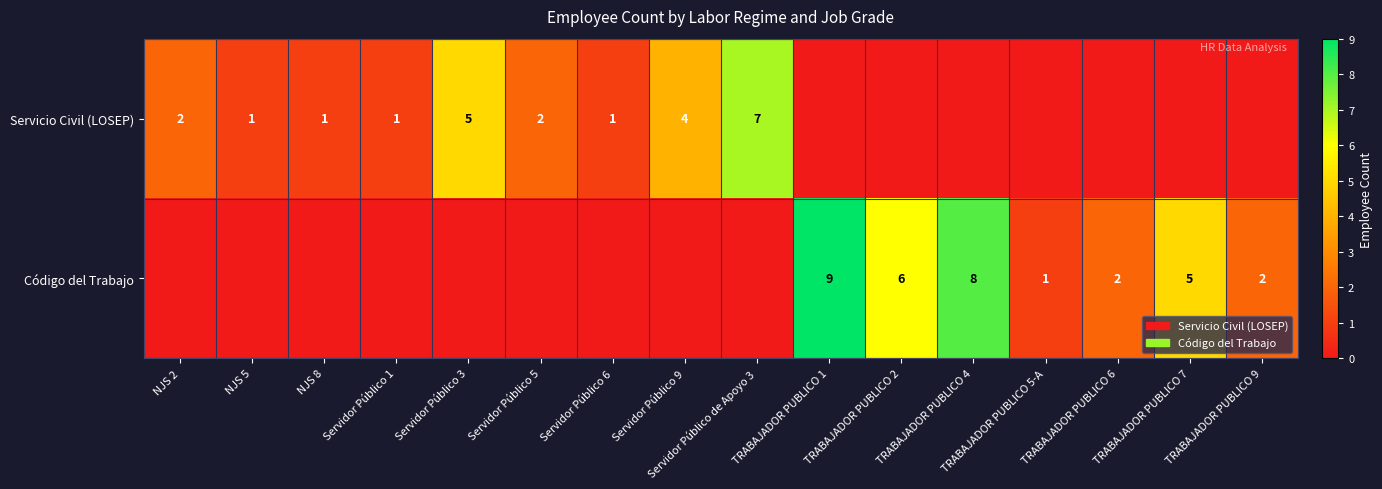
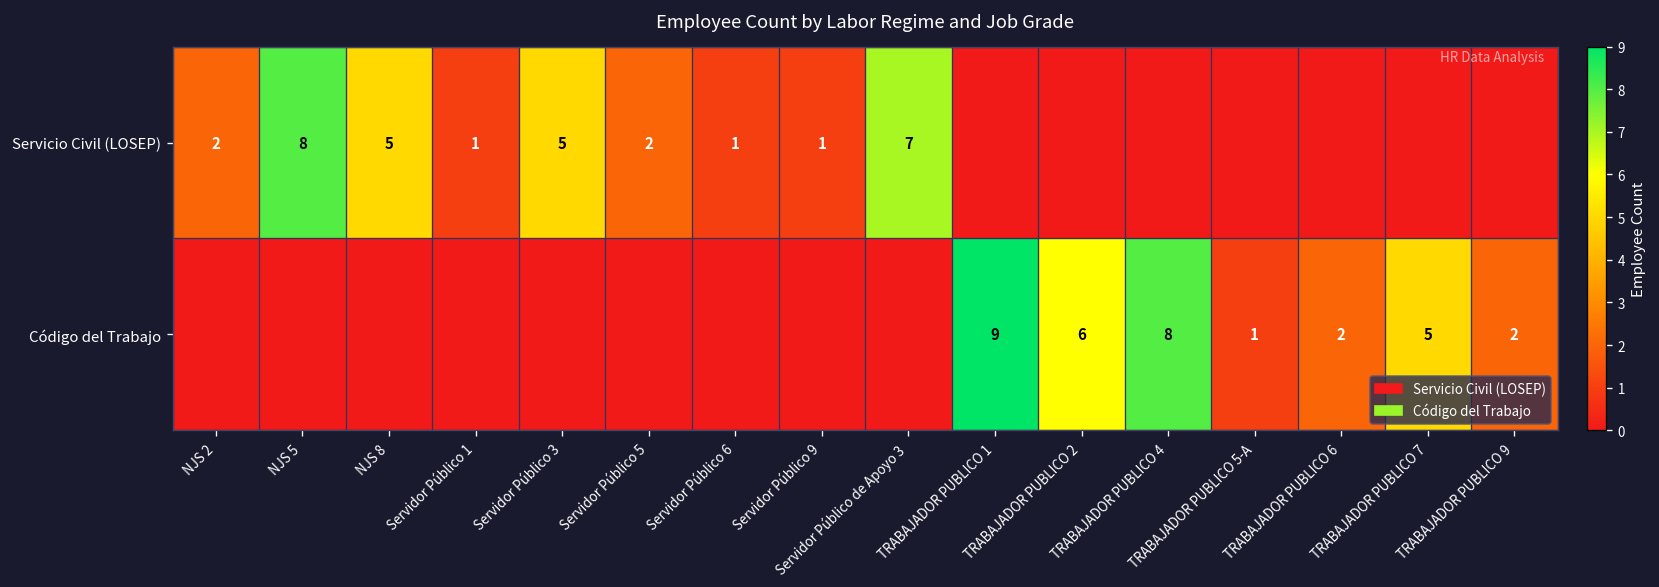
Servicio Civil (LOSEP), NJS 5: 1 -> 8
Servicio Civil (LOSEP), NJS 8: 1 -> 5
Servicio Civil (LOSEP), Servidor Público 9: 4 -> 1
